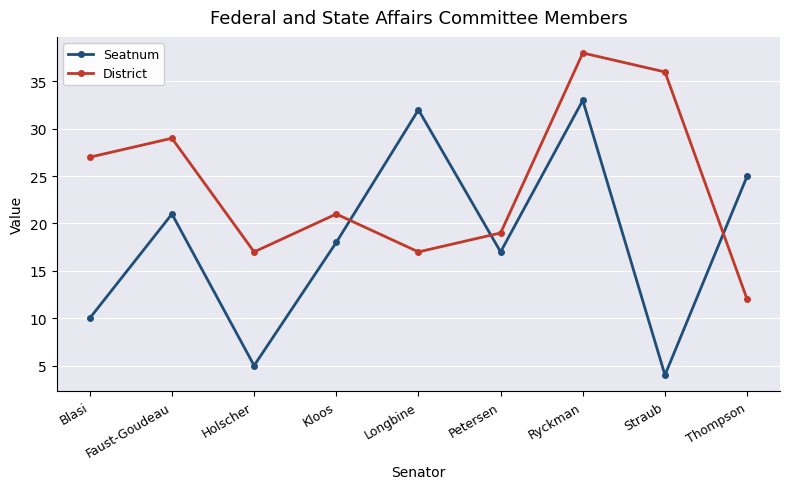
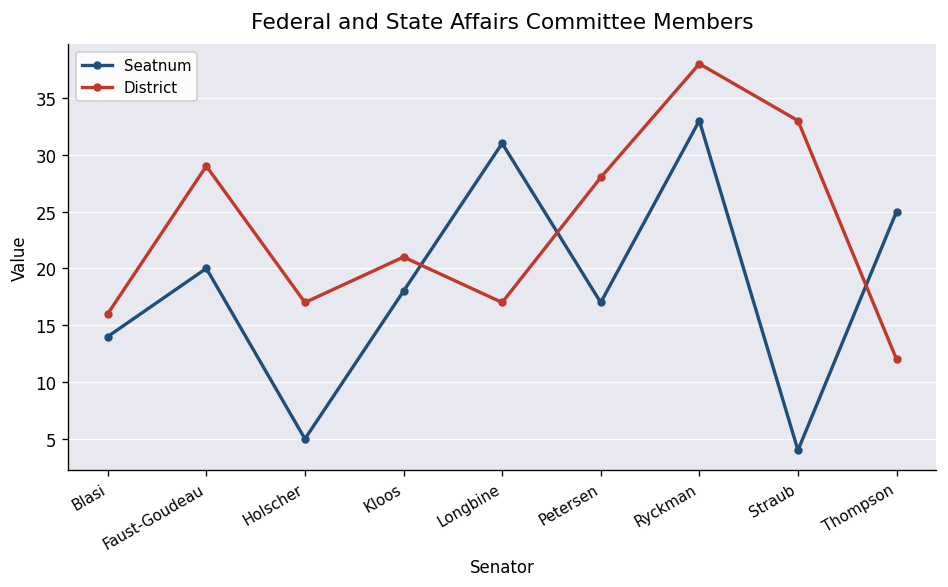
Seatnum, Blasi: 10 -> 14
District, Blasi: 27 -> 16
Seatnum, Faust-Goudeau: 21 -> 20
Seatnum, Longbine: 32 -> 31
District, Petersen: 19 -> 28
District, Straub: 36 -> 33
